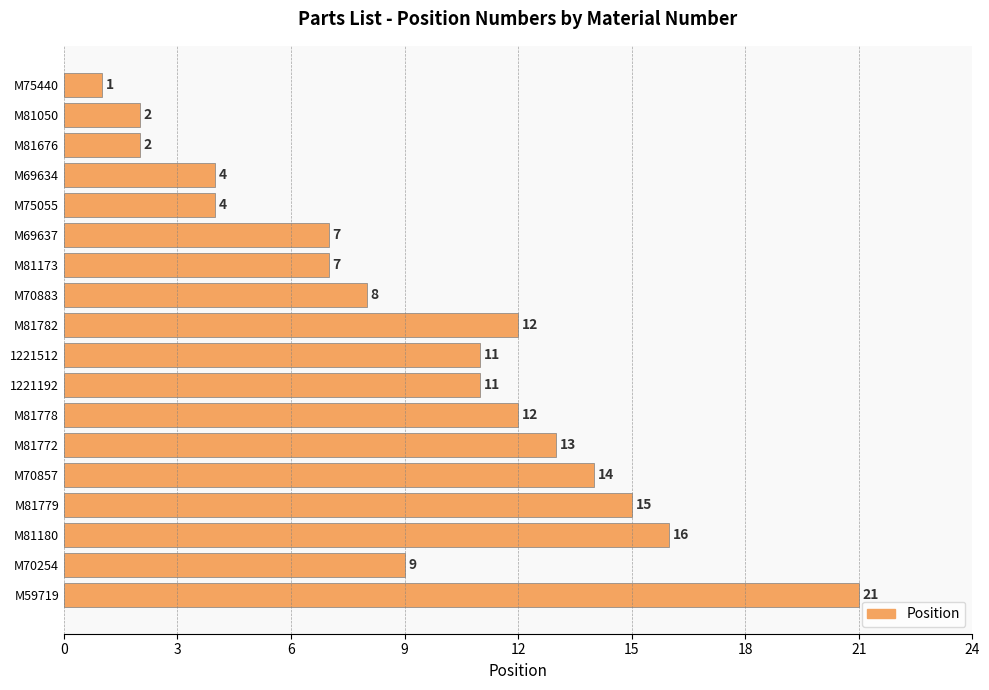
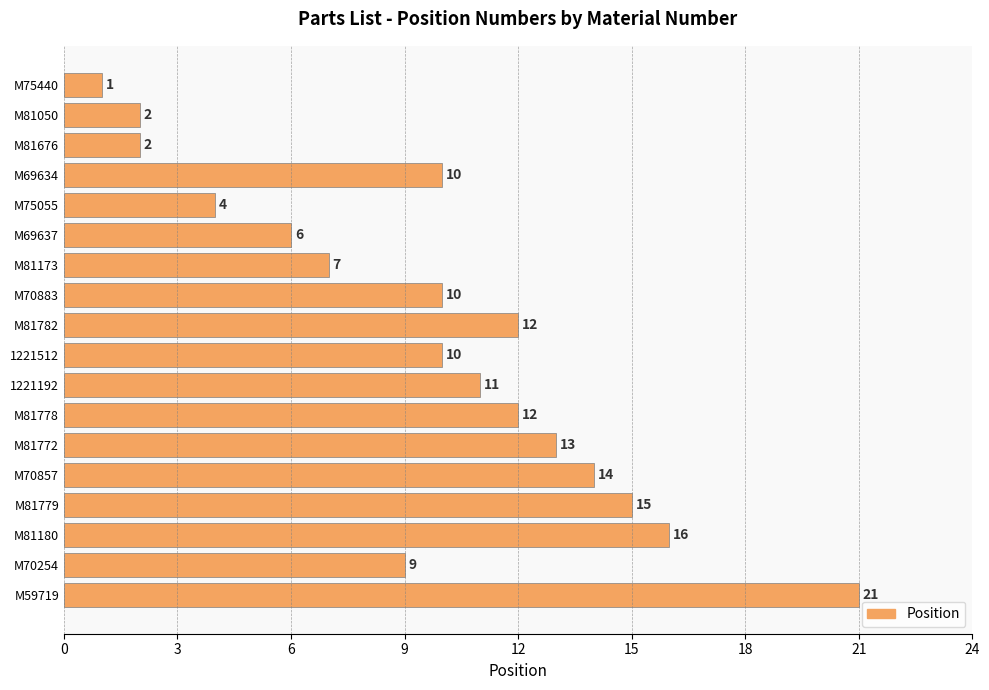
M69634: 4 -> 10
M69637: 7 -> 6
M70883: 8 -> 10
1221512: 11 -> 10
